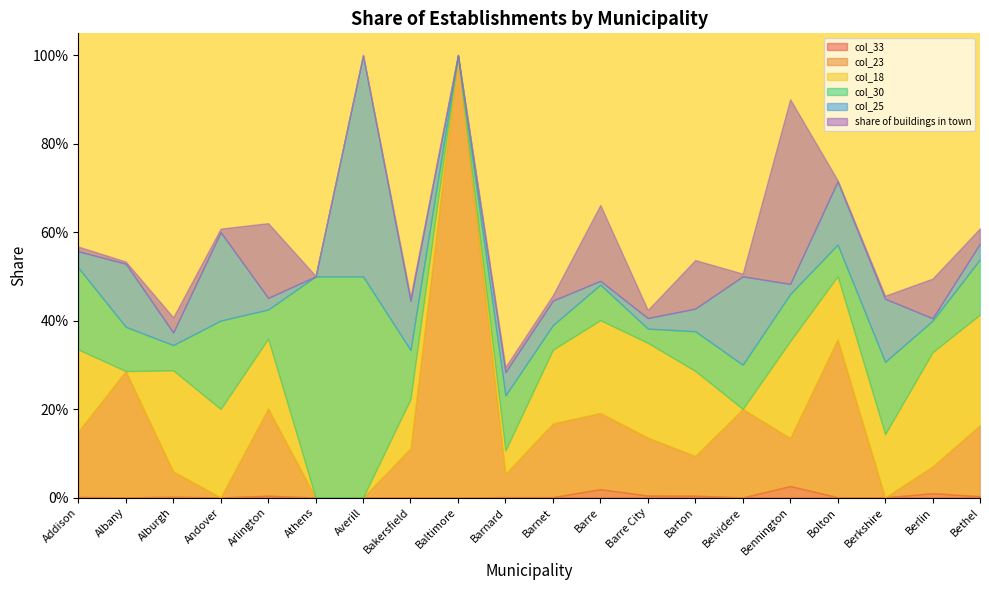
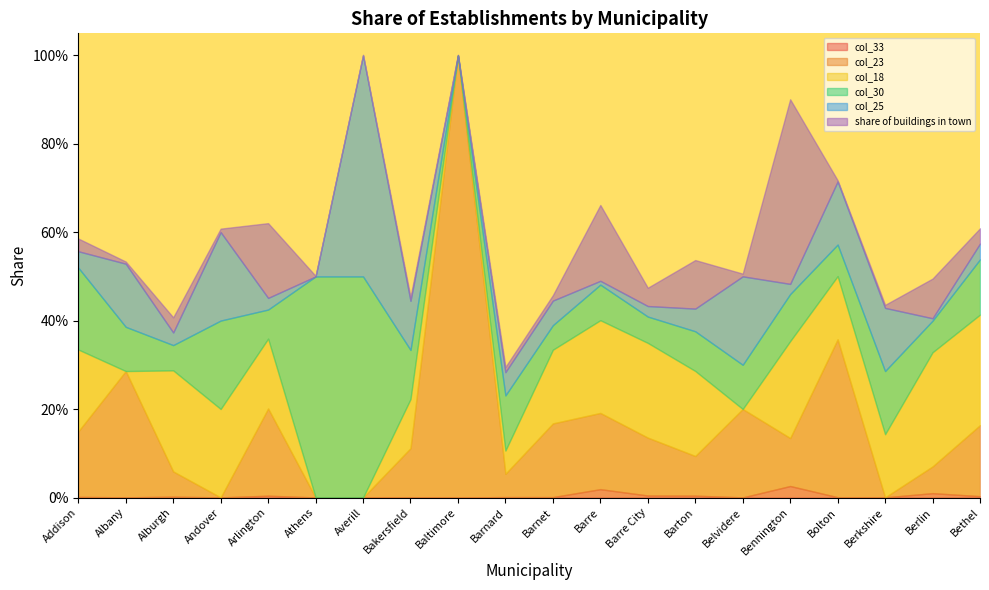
share of buildings in town, Addison: 1% -> 3%
col_30, Barre City: 3% -> 6%
share of buildings in town, Barre City: 2% -> 4%
col_30, Berkshire: 16% -> 14%
